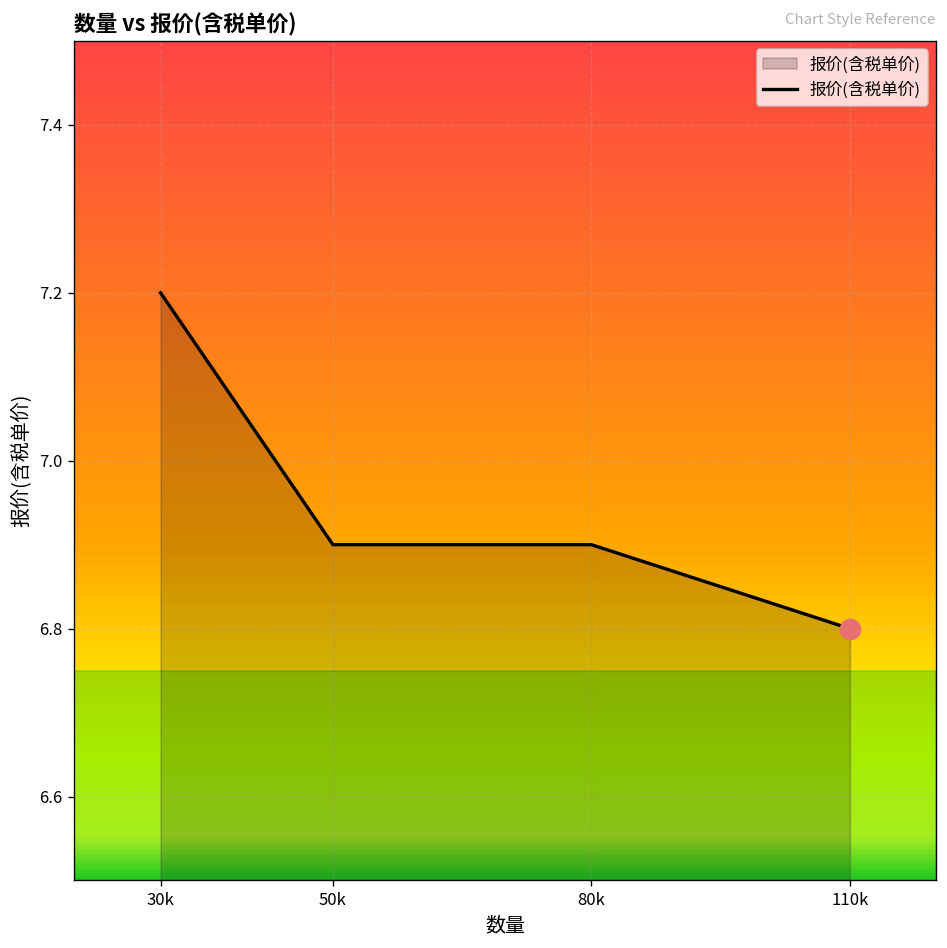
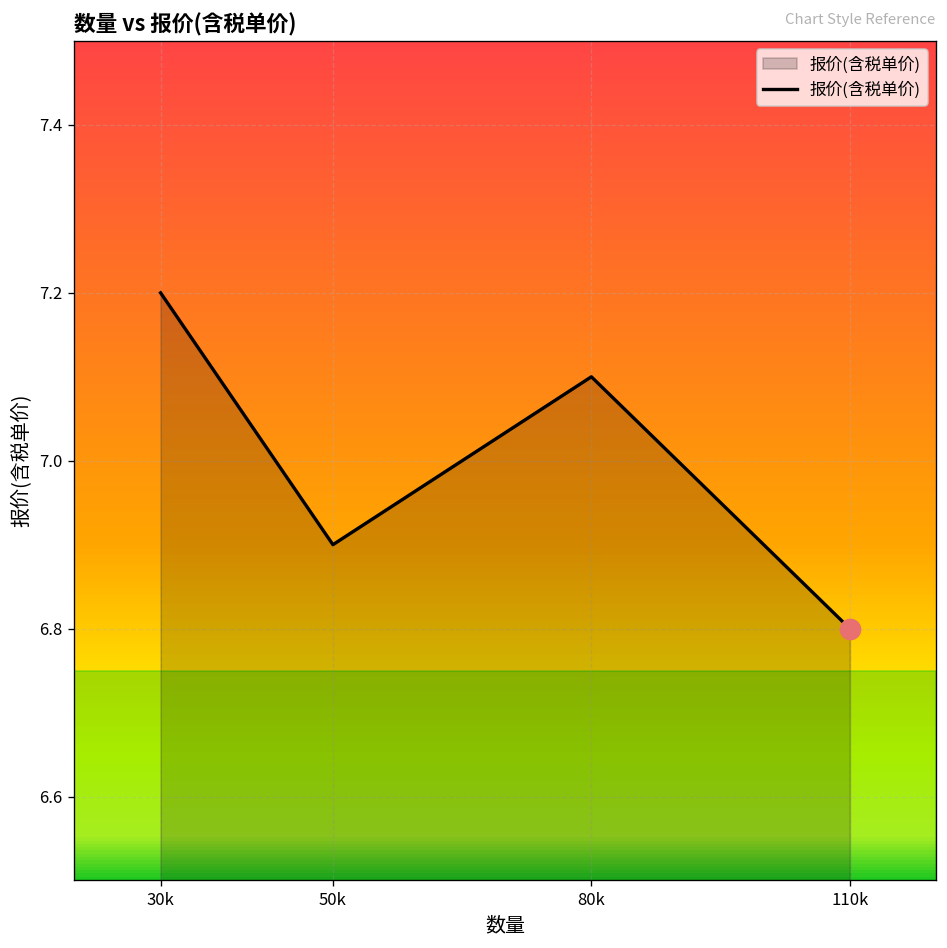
报价(含税单价), 80k: 6.9 -> 7.1
